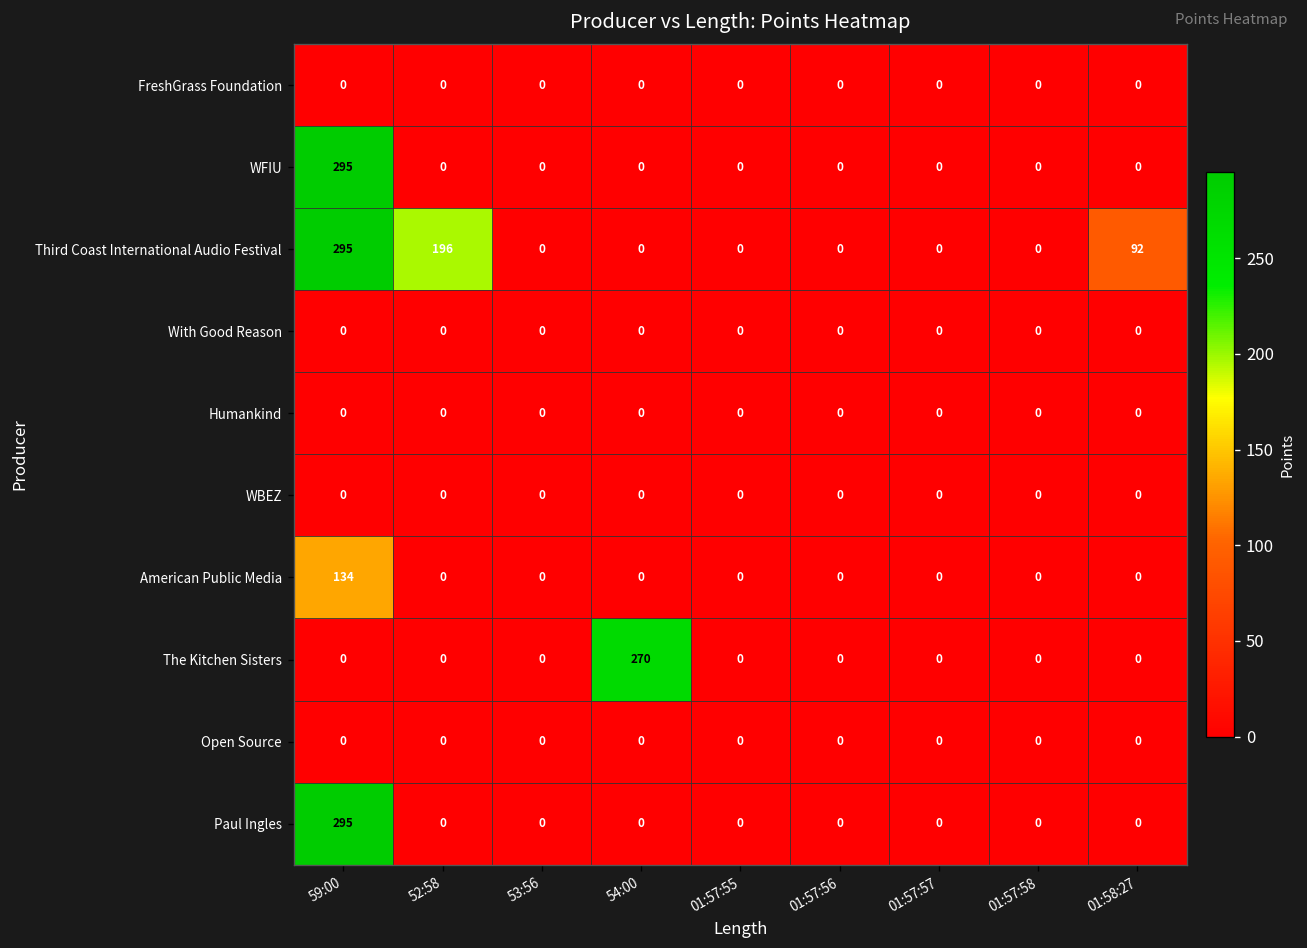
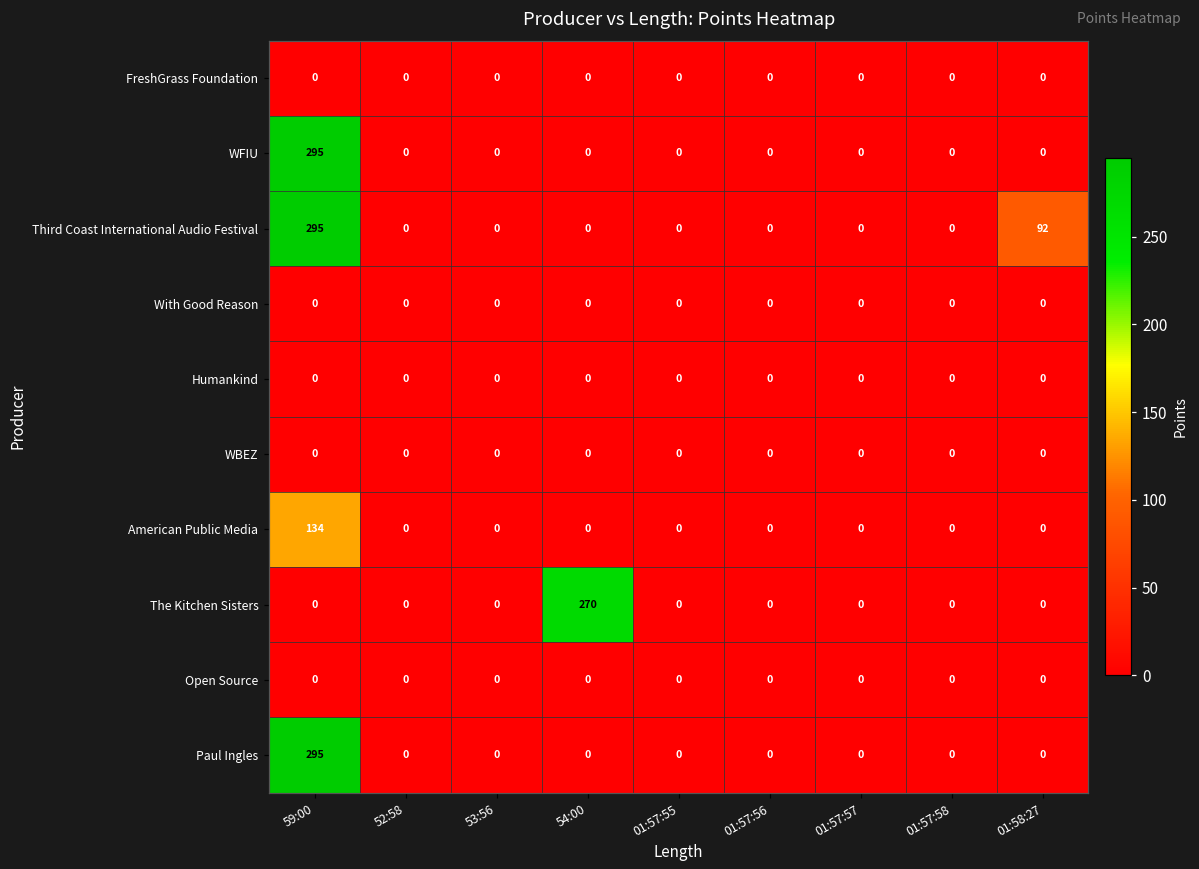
Third Coast International Audio Festival, 52:58: 196 -> 0
